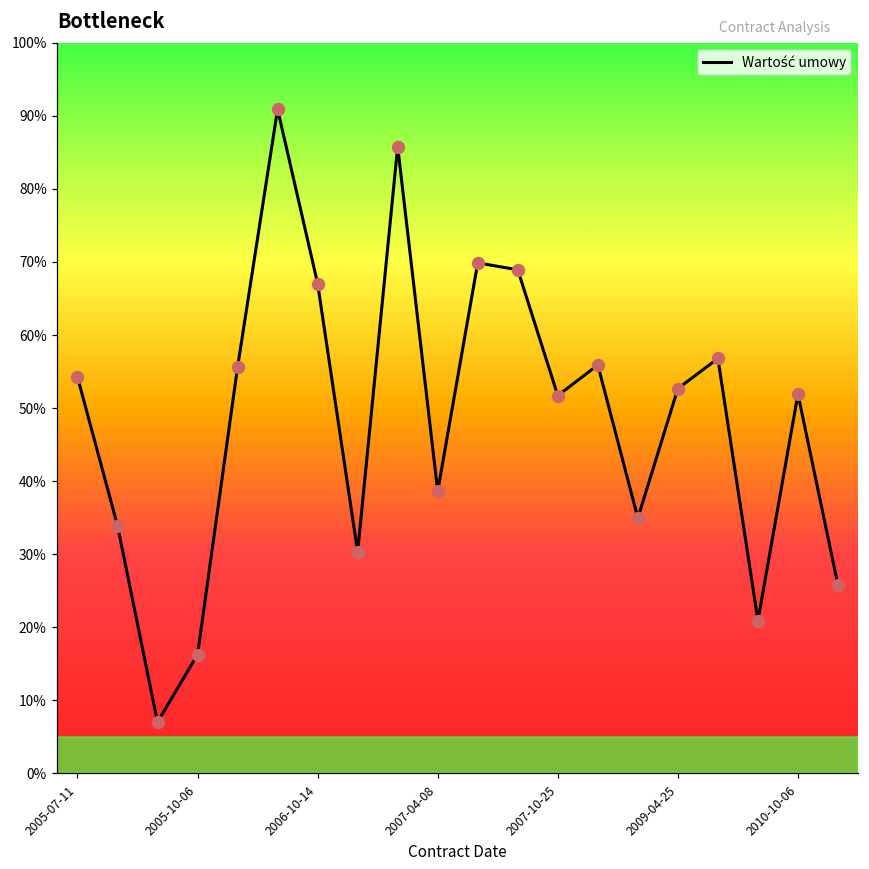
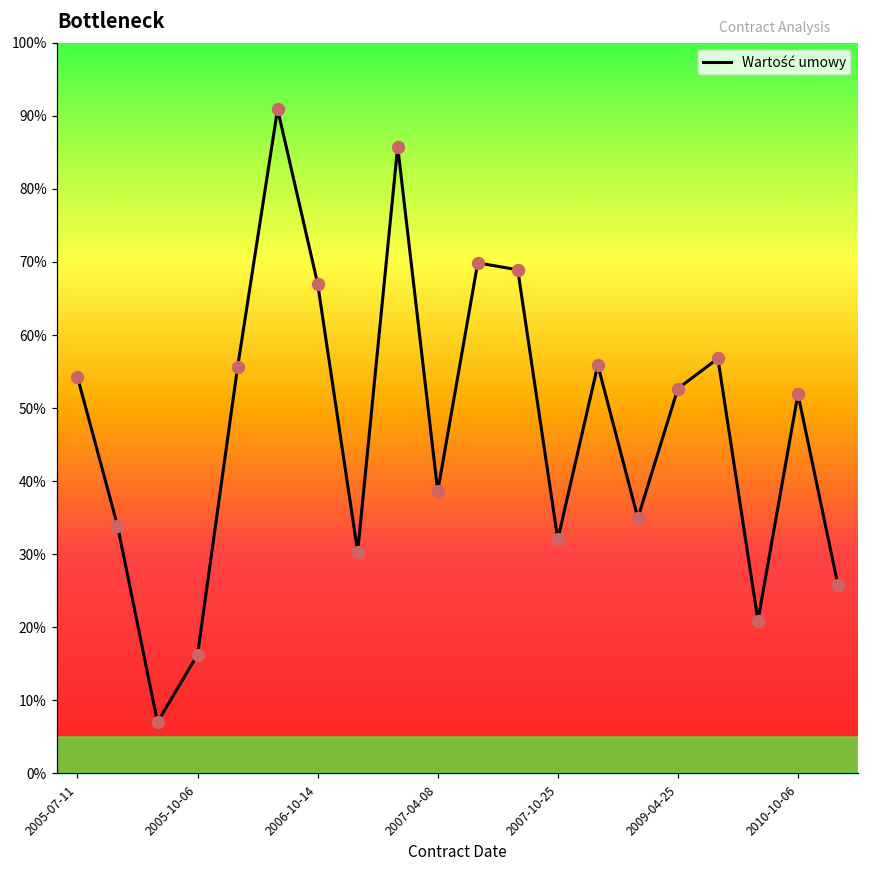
2007-10-25: 52% -> 32%
